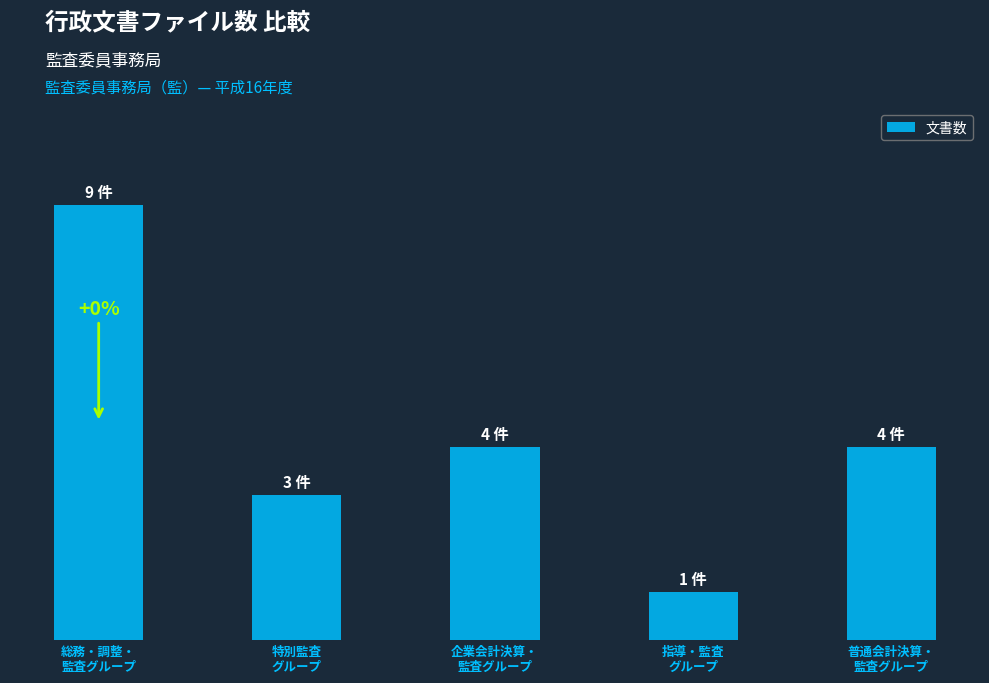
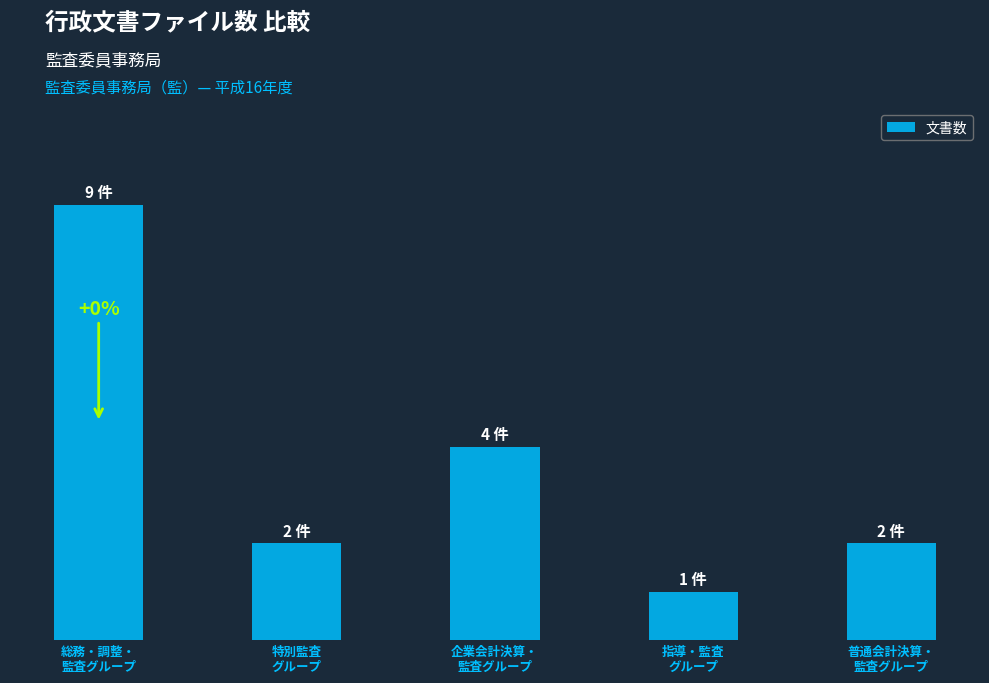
特別監査 グループ: 3 -> 2
普通会計決算・ 監査グループ: 4 -> 2
